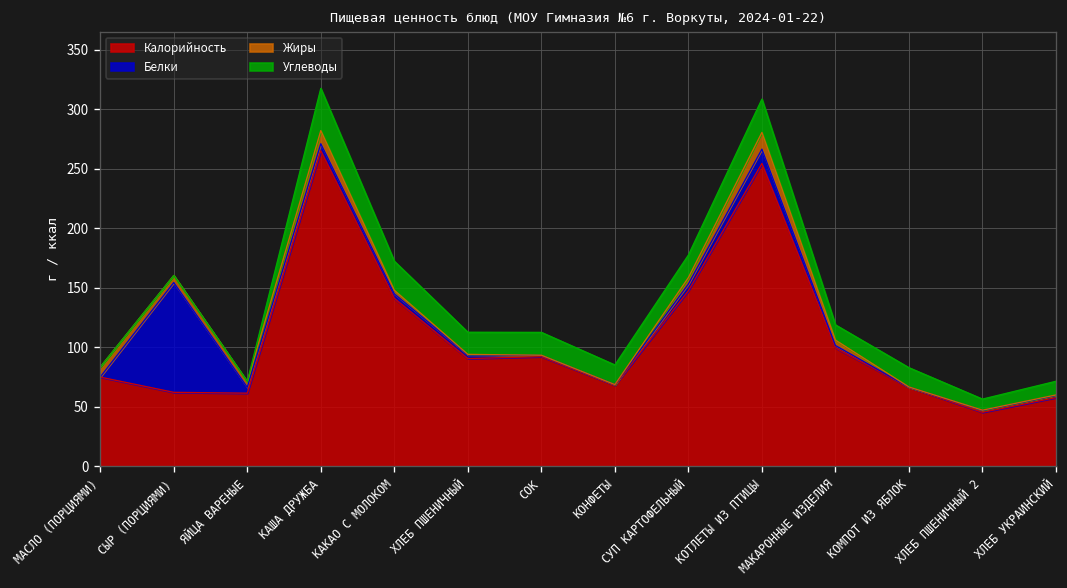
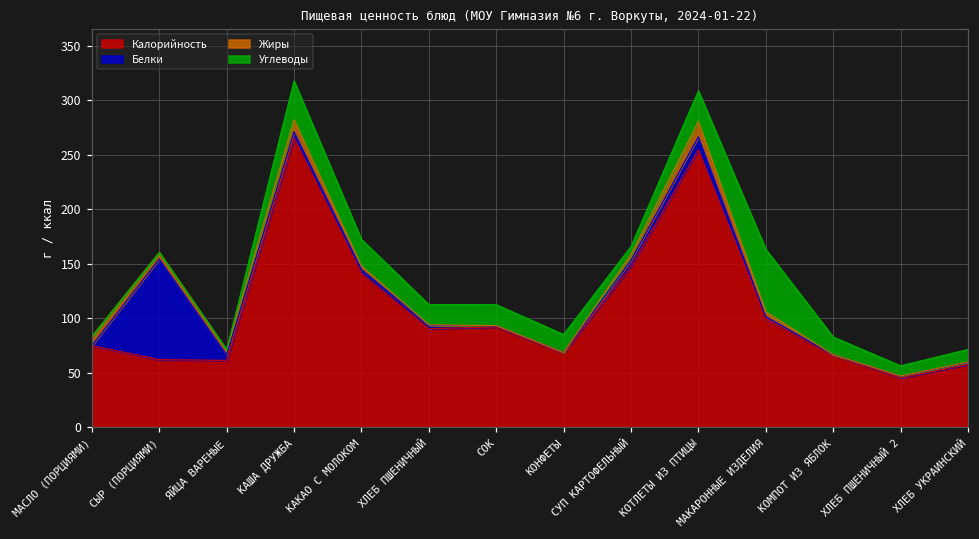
Углеводы, СУП КАРТОФЕЛЬНЫЙ: 20 -> 10
Углеводы, МАКАРОННЫЕ ИЗДЕЛИЯ: 10 -> 60
